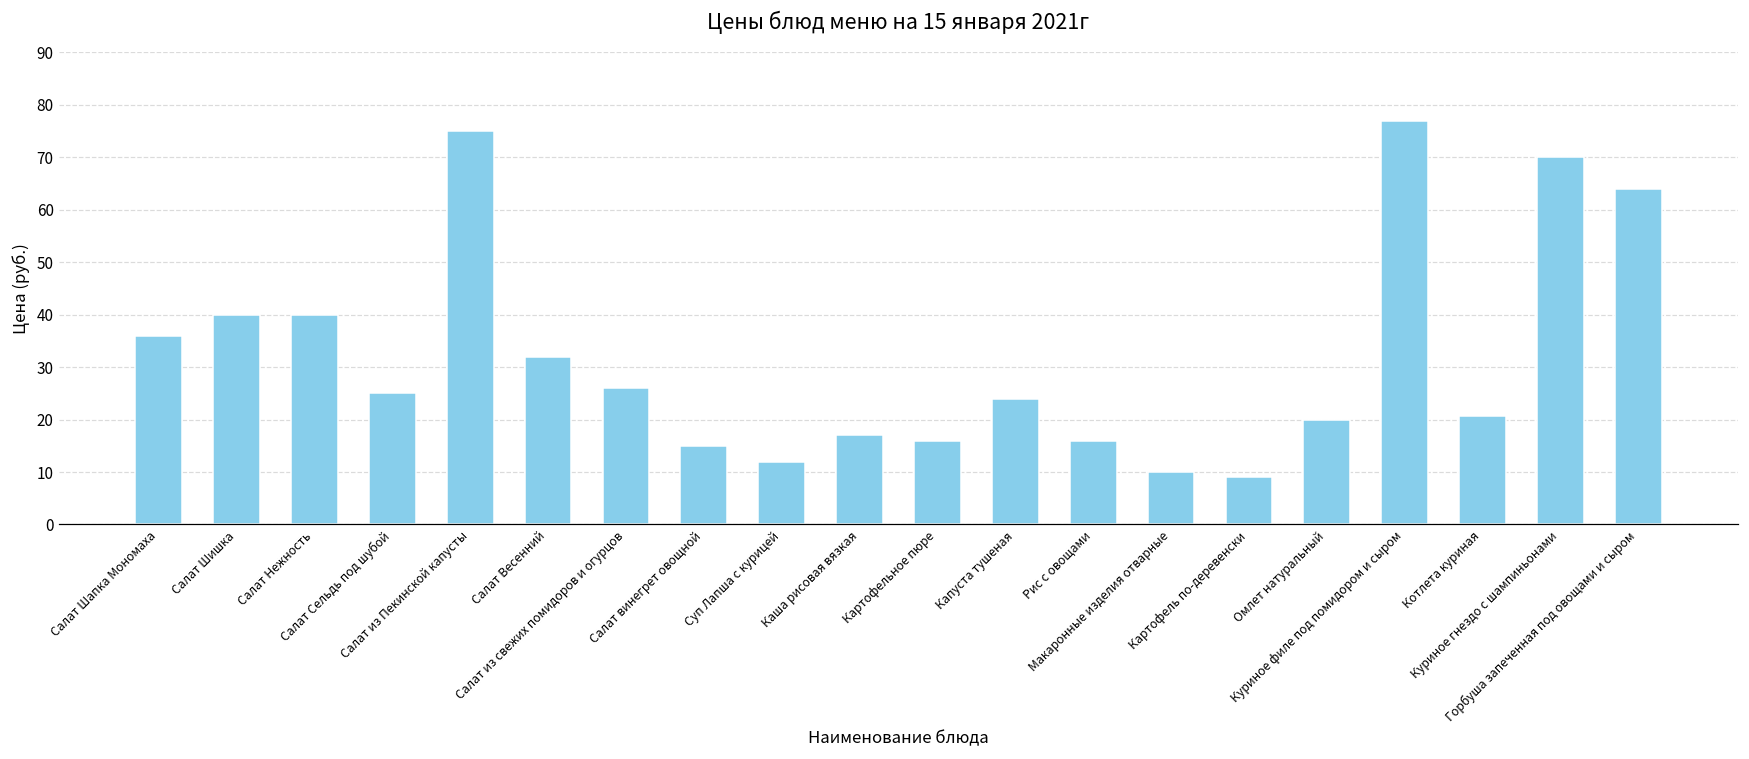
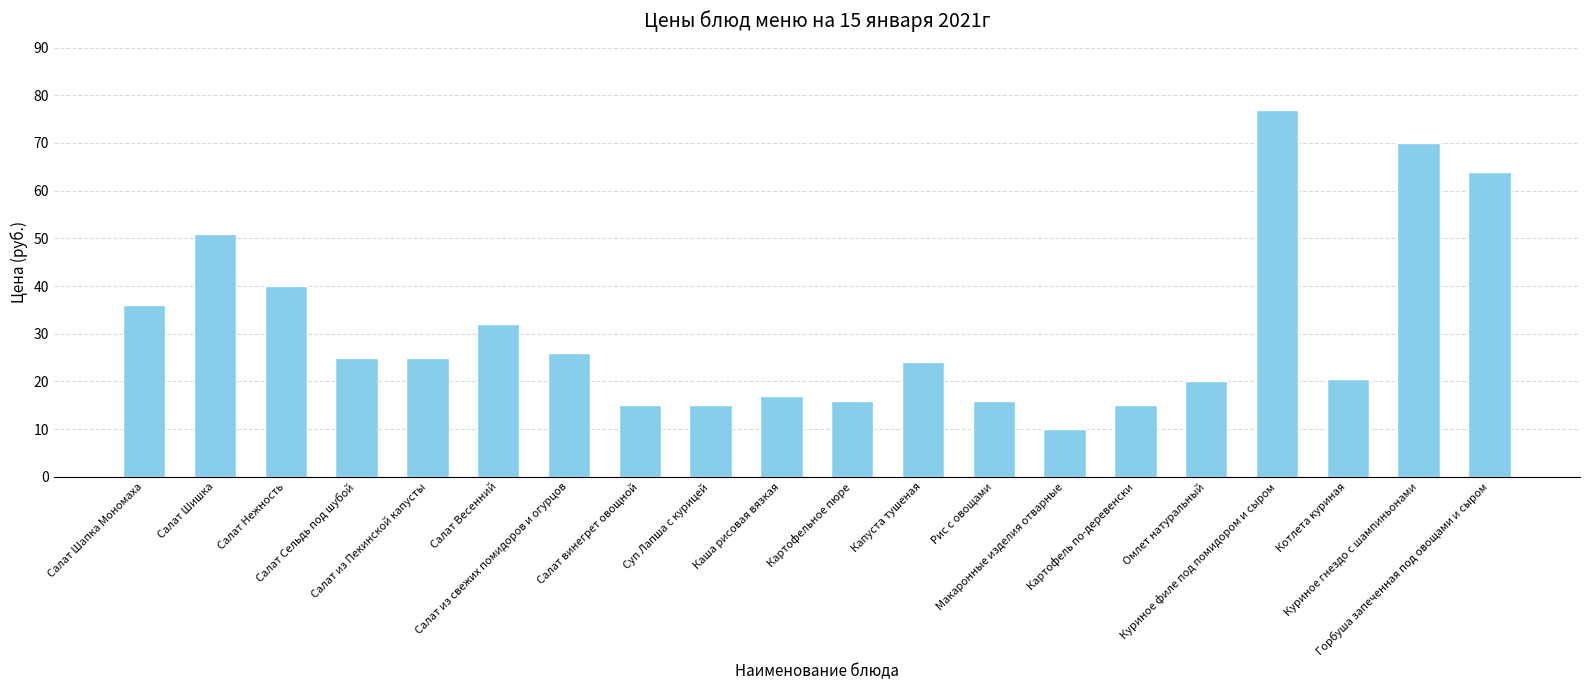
Салат Шишка: 40 -> 51
Салат из Пекинской капусты: 75 -> 25
Суп Лапша с курицей: 12 -> 15
Картофель по-деревенски: 9 -> 15
